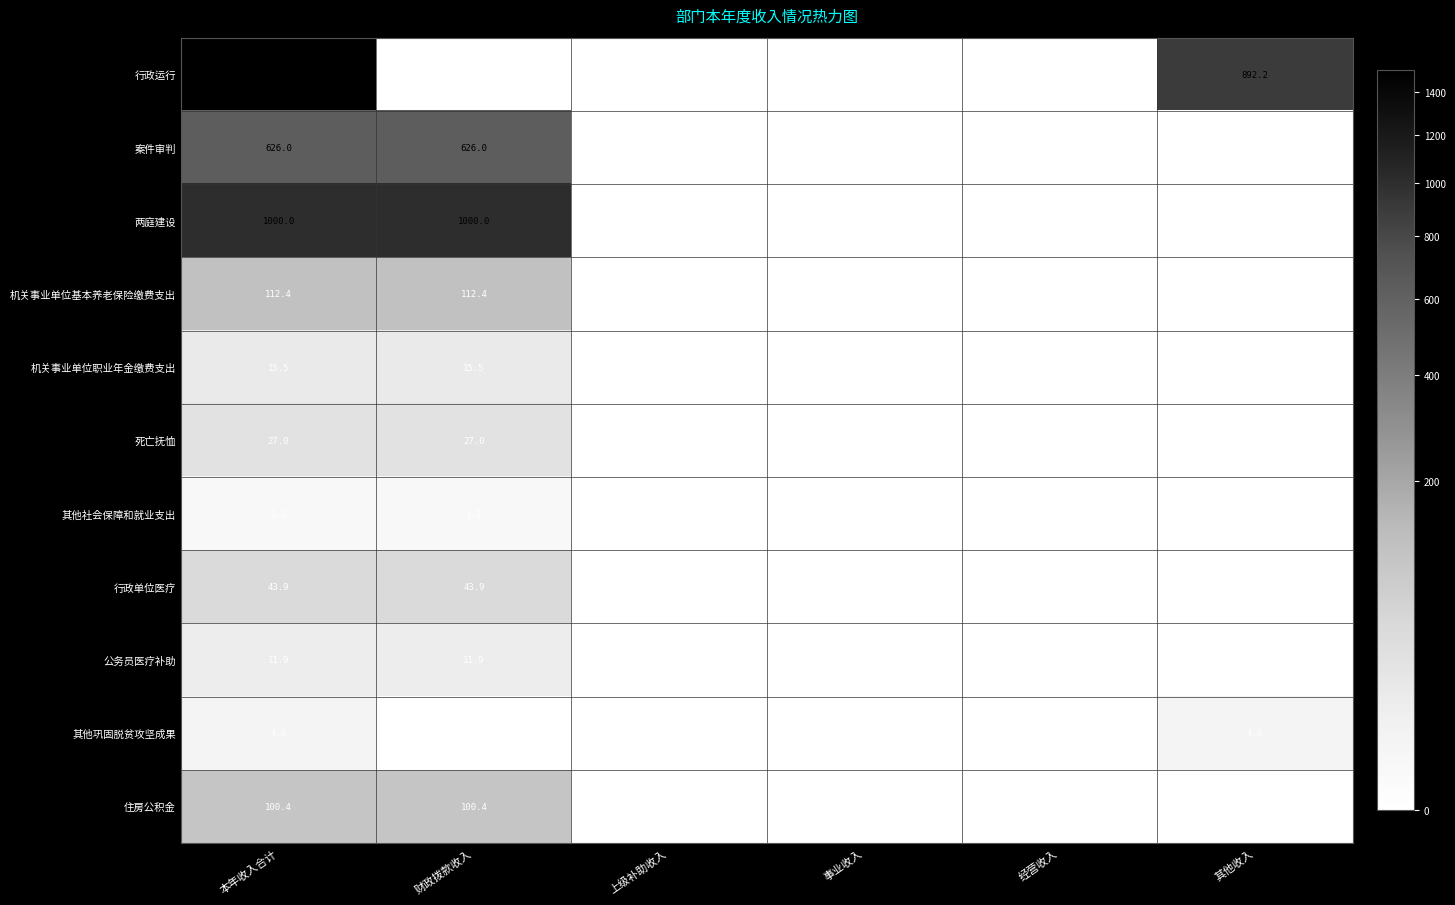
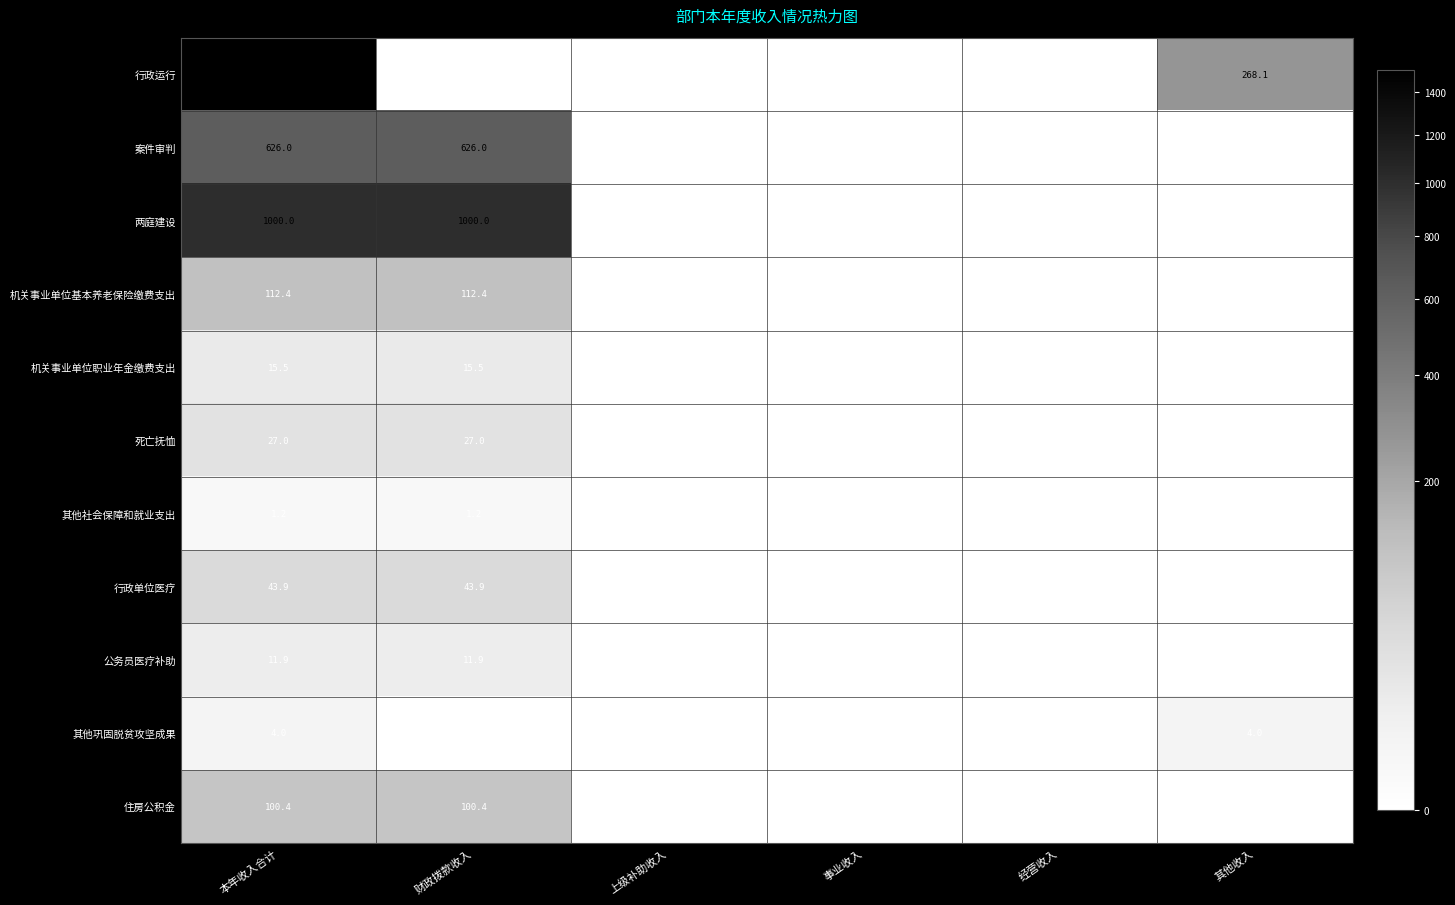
行政运行, 其他收入: 892.2 -> 268.1
